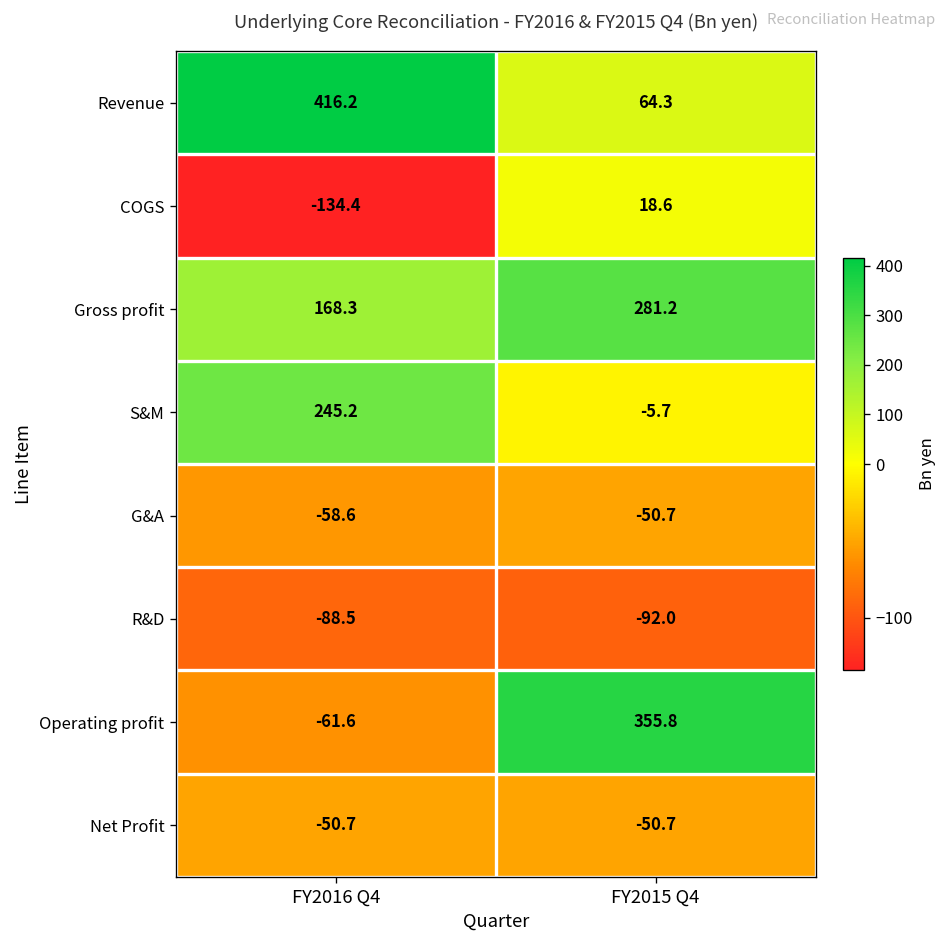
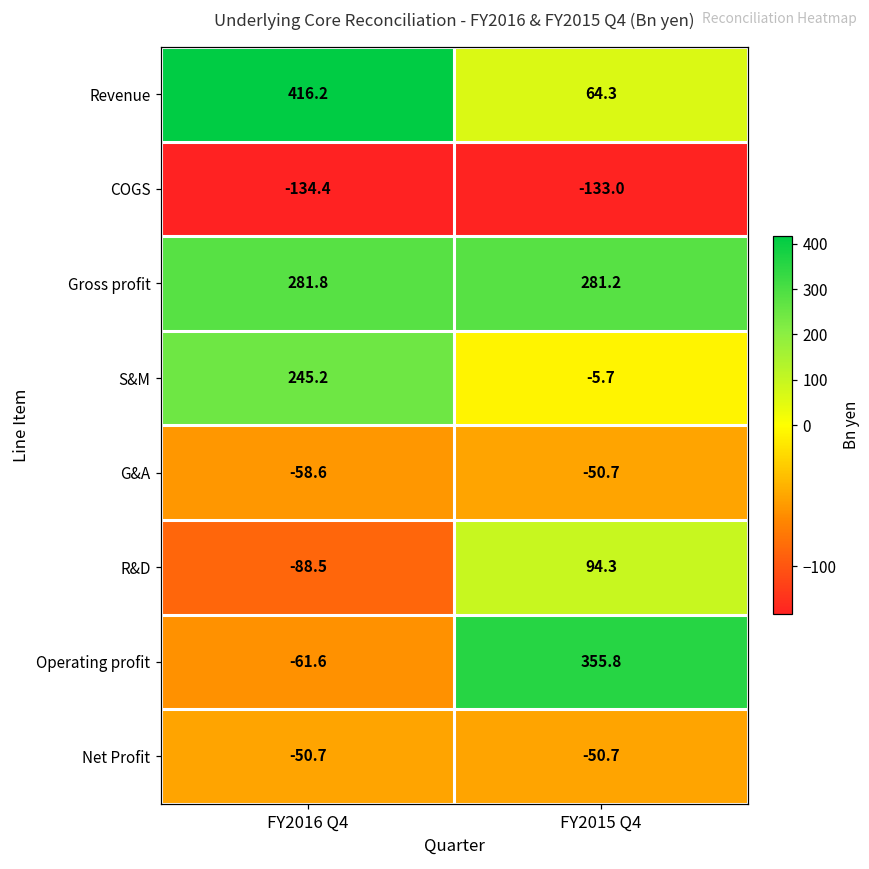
COGS, FY2015 Q4: 18.6 -> -133.0
Gross profit, FY2016 Q4: 168.3 -> 281.8
R&D, FY2015 Q4: -92.0 -> 94.3
